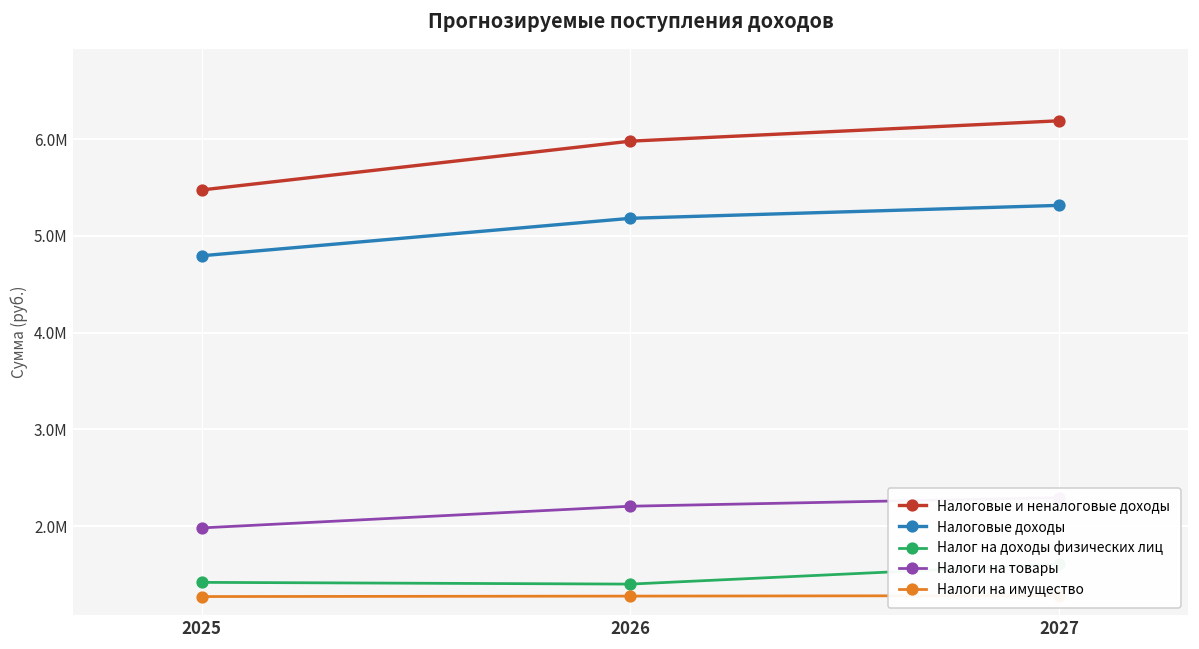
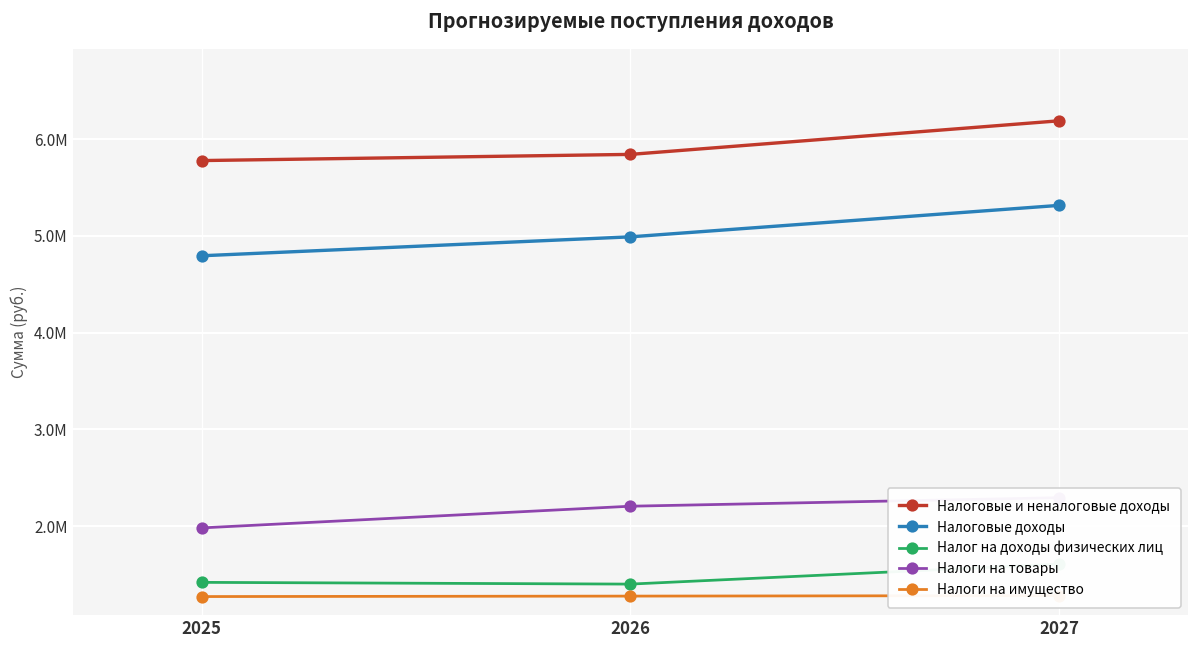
Налоговые и неналоговые доходы, 2025: 5.5М -> 5.8М
Налоговые и неналоговые доходы, 2026: 6.0М -> 5.8М
Налоговые доходы, 2026: 5.2М -> 5.0М
